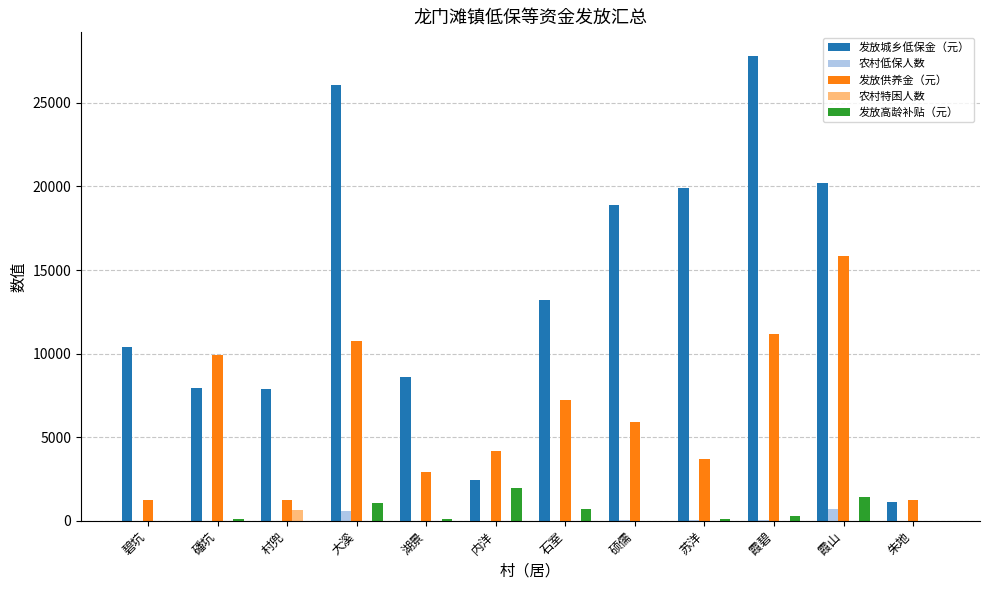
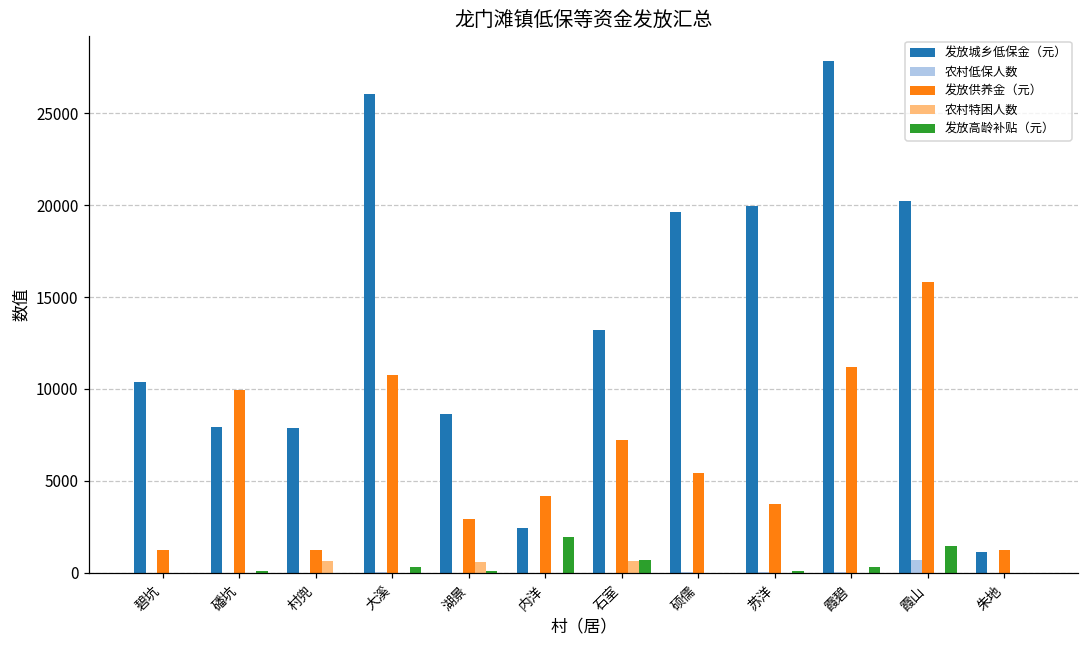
农村低保人数, 大溪: 600 -> 0
发放高龄补贴（元）, 大溪: 1100 -> 300
农村特困人数, 湖景: 0 -> 600
农村特困人数, 石室: 0 -> 600
发放城乡低保金（元）, 硕儒: 18900 -> 19600
发放供养金（元）, 硕儒: 5900 -> 5400
